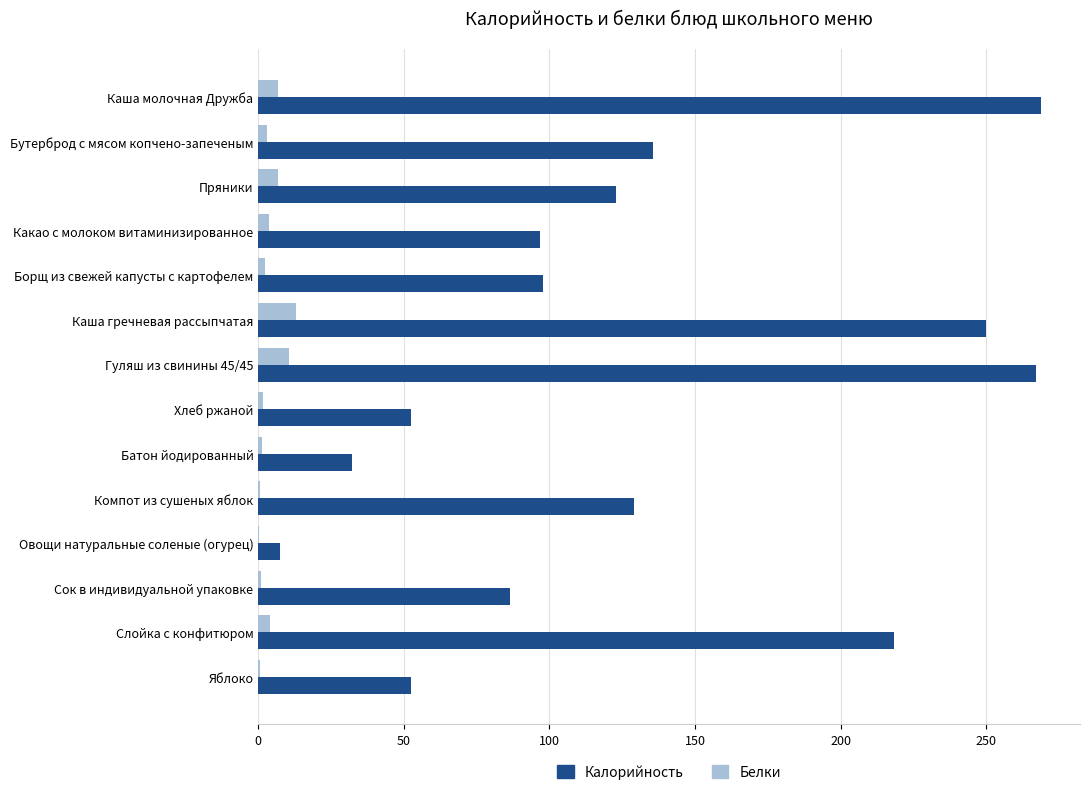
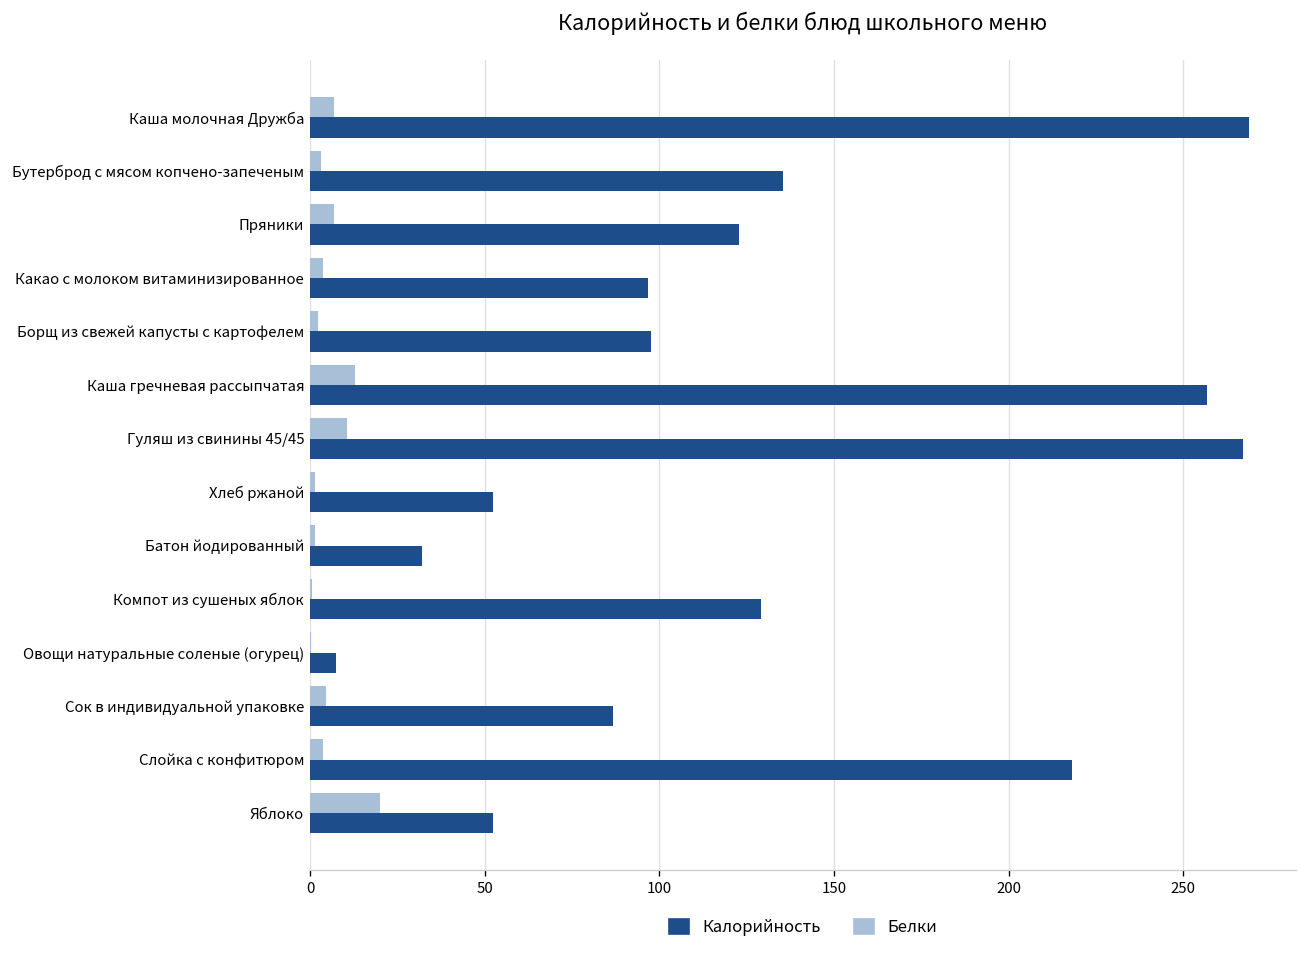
Калорийность, Каша гречневая рассыпчатая: 250 -> 257
Белки, Сок в индивидуальной упаковке: 1 -> 5
Белки, Яблоко: 1 -> 20
